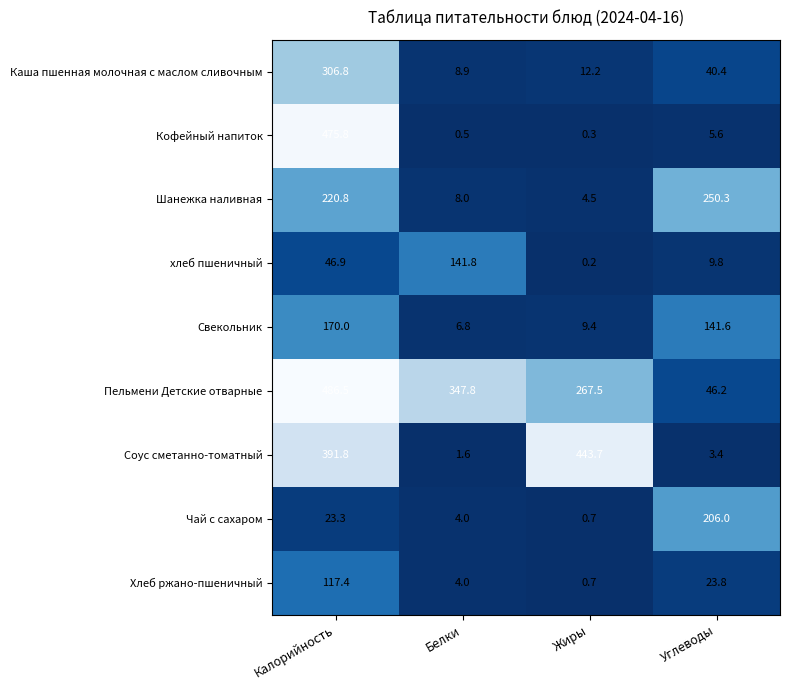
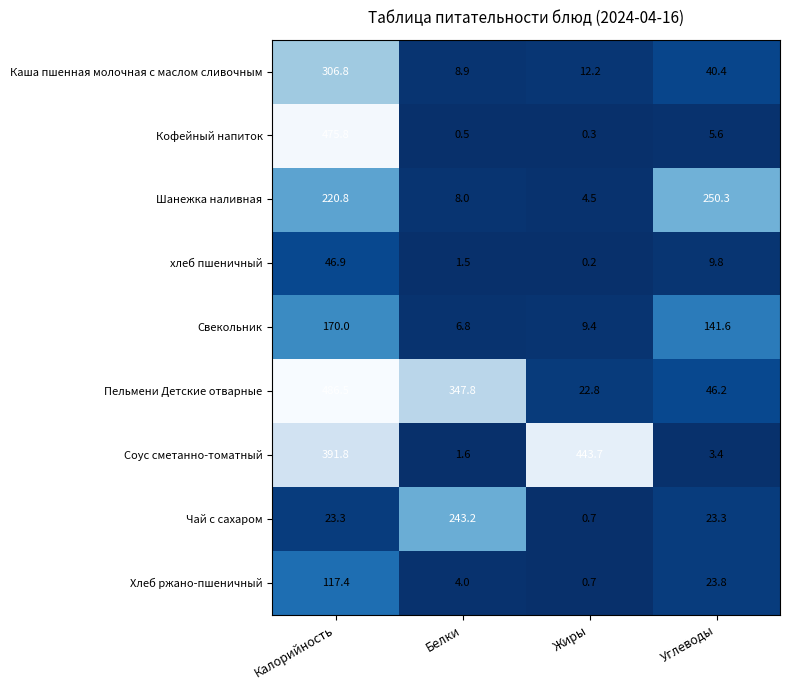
хлеб пшеничный, Белки: 141.8 -> 1.5
Пельмени Детские отварные, Жиры: 267.5 -> 22.8
Чай с сахаром, Белки: 4.0 -> 243.2
Чай с сахаром, Углеводы: 206.0 -> 23.3
